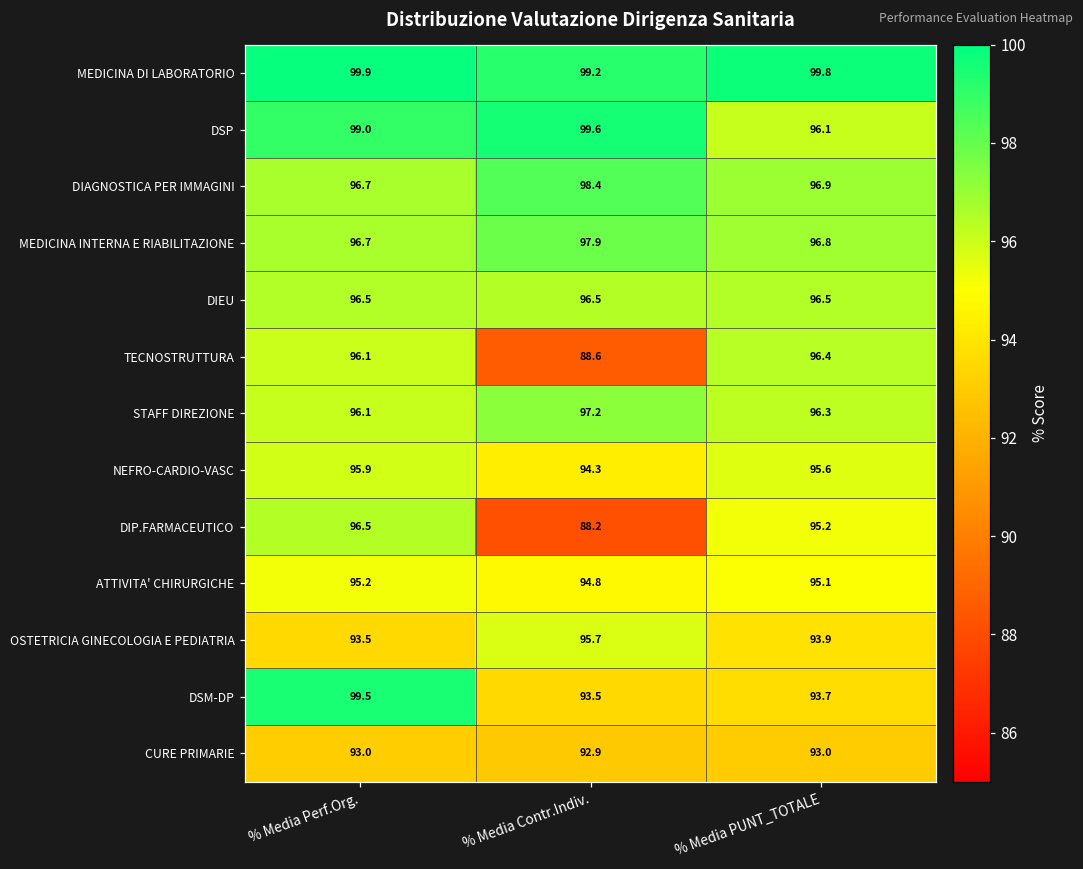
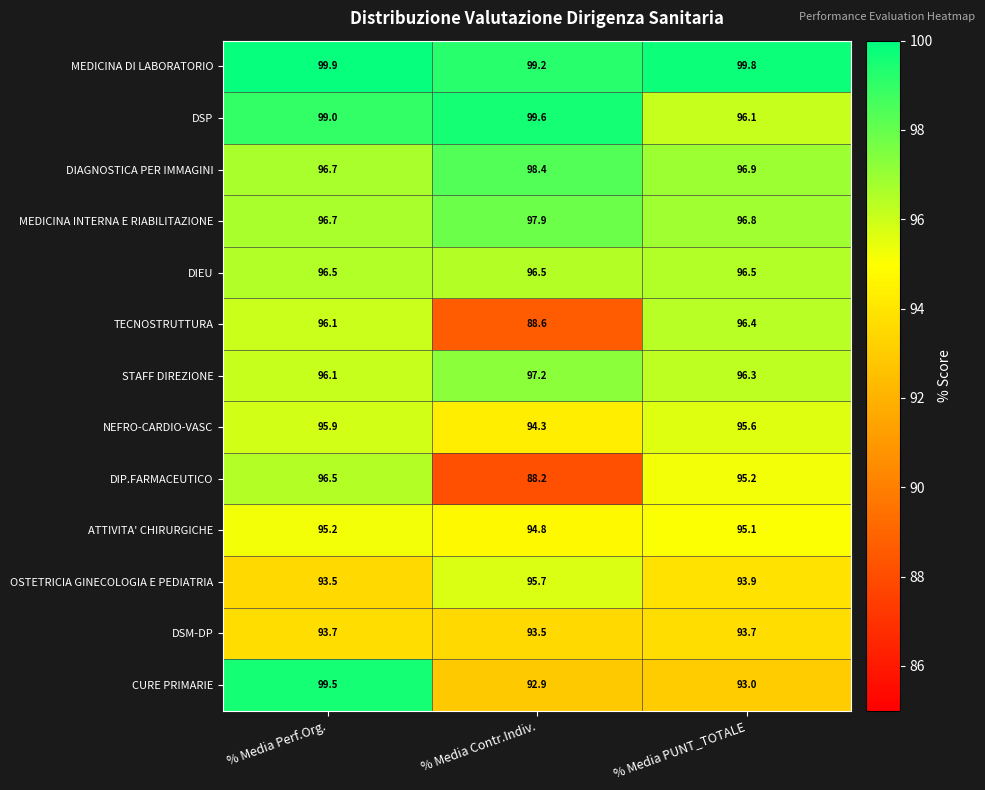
DSM-DP, % Media Perf.Org.: 99.5 -> 93.7
CURE PRIMARIE, % Media Perf.Org.: 93.0 -> 99.5
